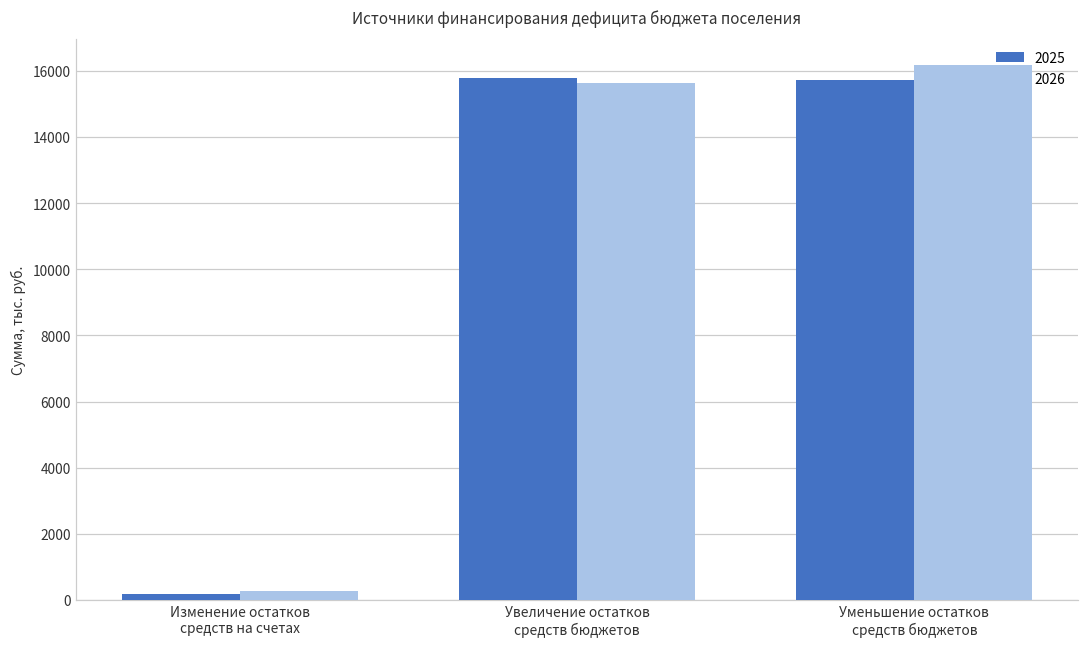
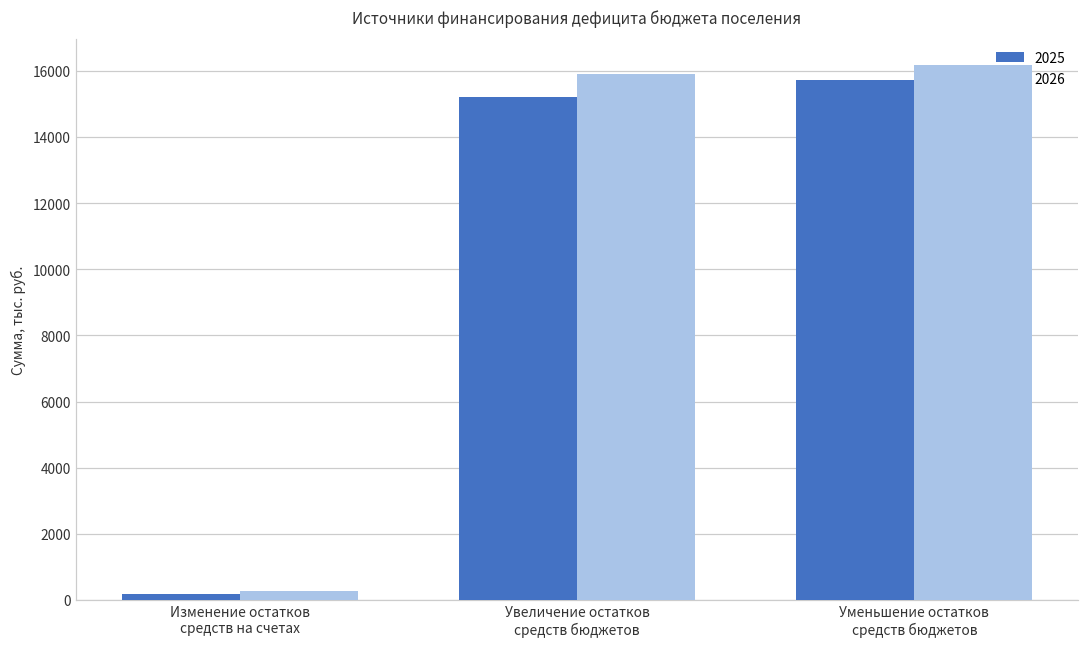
2025, Увеличение остатков средств бюджетов: 15800 -> 15200
2026, Увеличение остатков средств бюджетов: 15600 -> 15900
